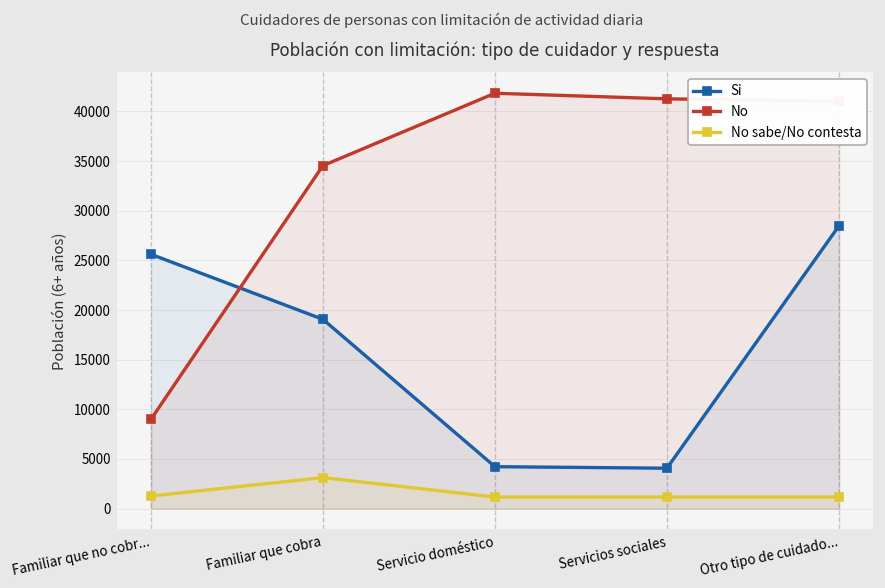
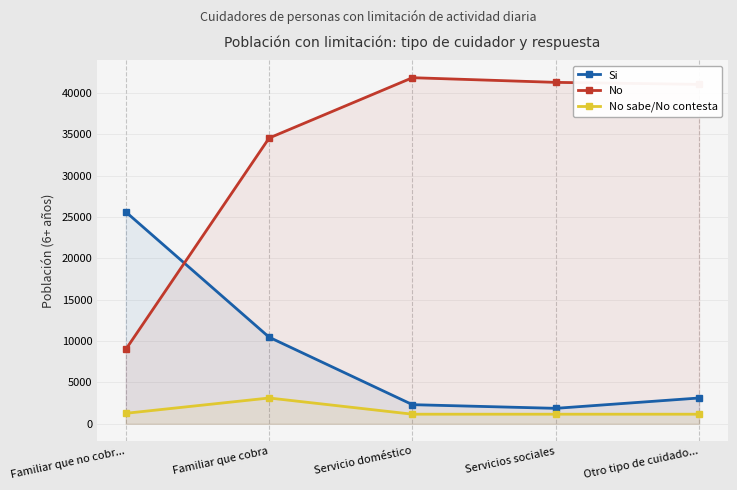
Si, Familiar que cobra: 19000 -> 10000
Si, Servicio doméstico: 4000 -> 2000
Si, Servicios sociales: 4000 -> 2000
Si, Otro tipo de cuidado...: 28000 -> 3000
